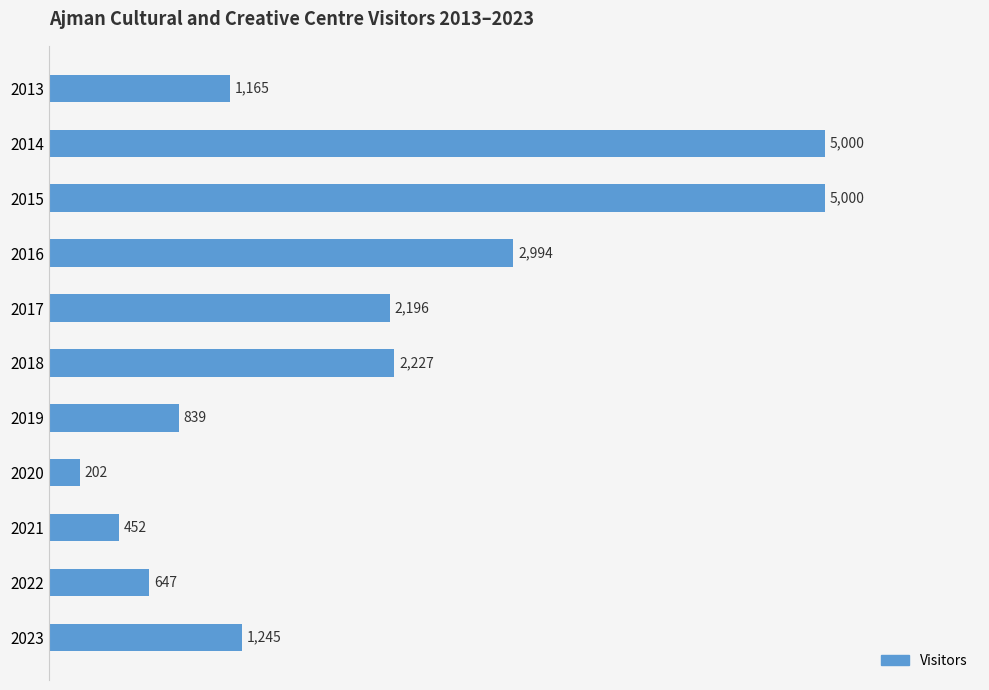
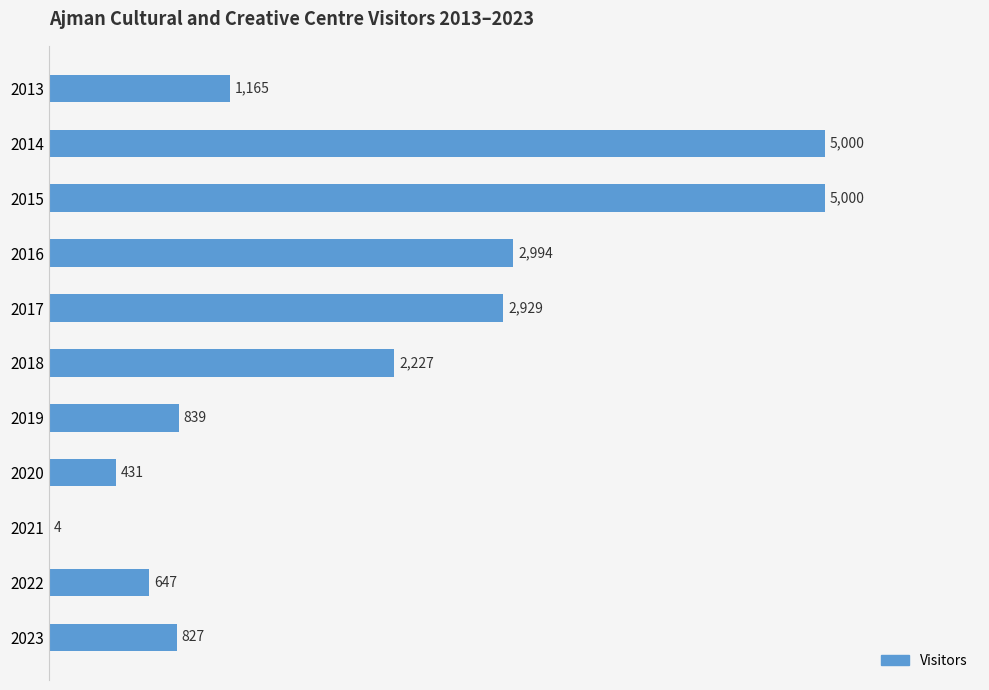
2017: 2,196 -> 2,929
2020: 202 -> 431
2021: 452 -> 4
2023: 1,245 -> 827
